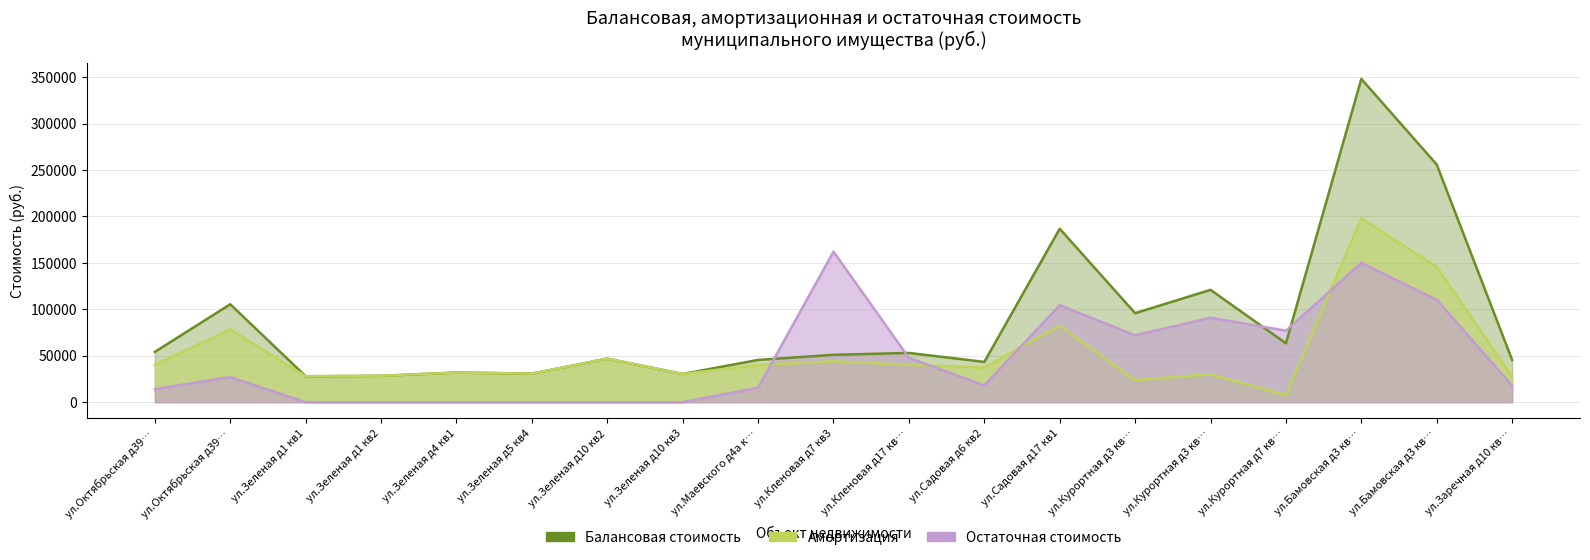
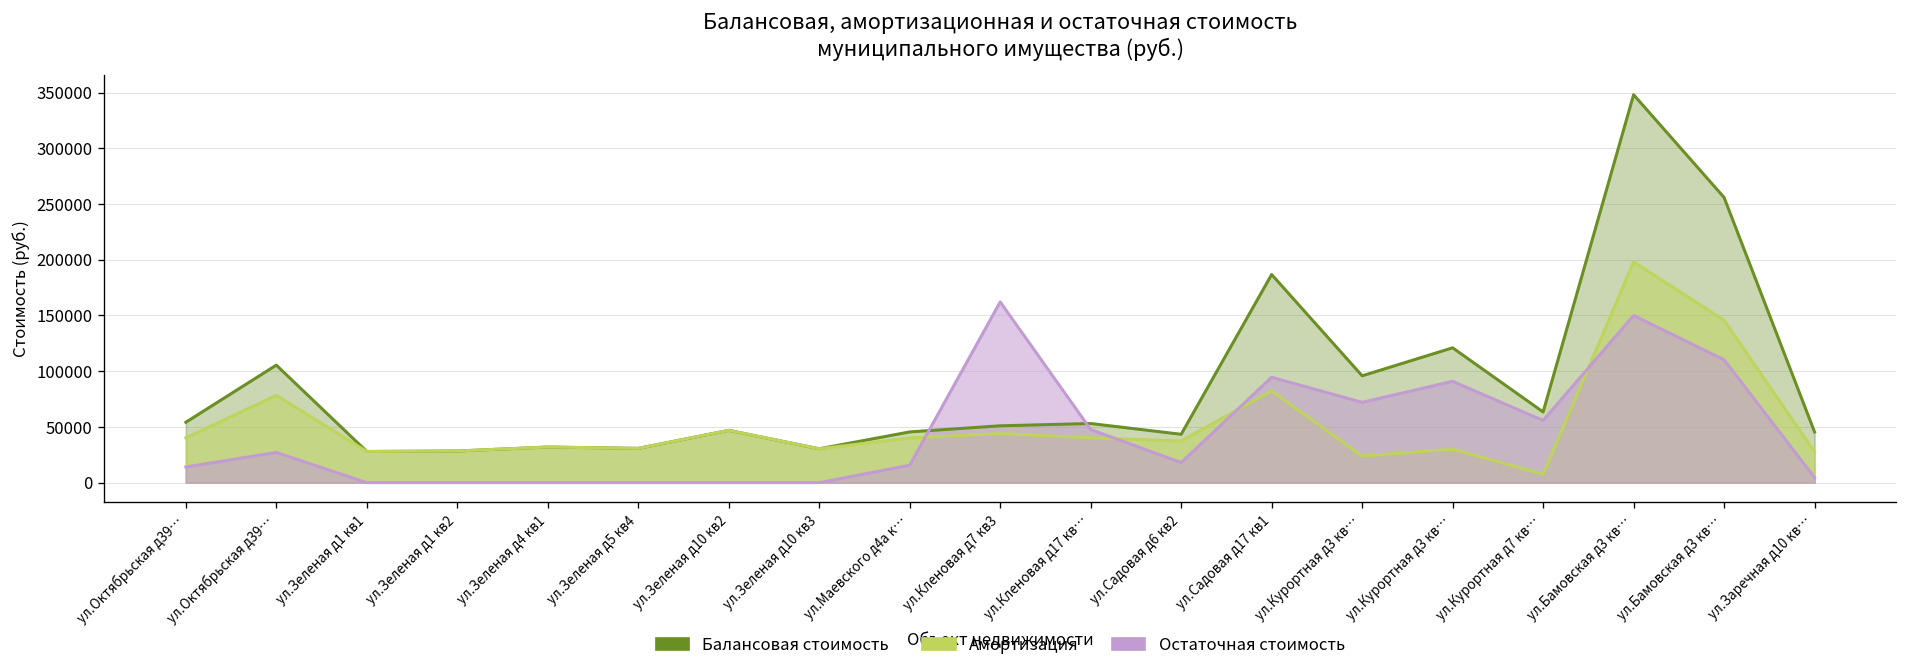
Остаточная стоимость, ул.Садовая д17 кв1: 100000 -> 90000
Остаточная стоимость, ул.Курортная д7 кв…: 80000 -> 60000
Остаточная стоимость, ул.Заречная д10 кв…: 20000 -> 0
